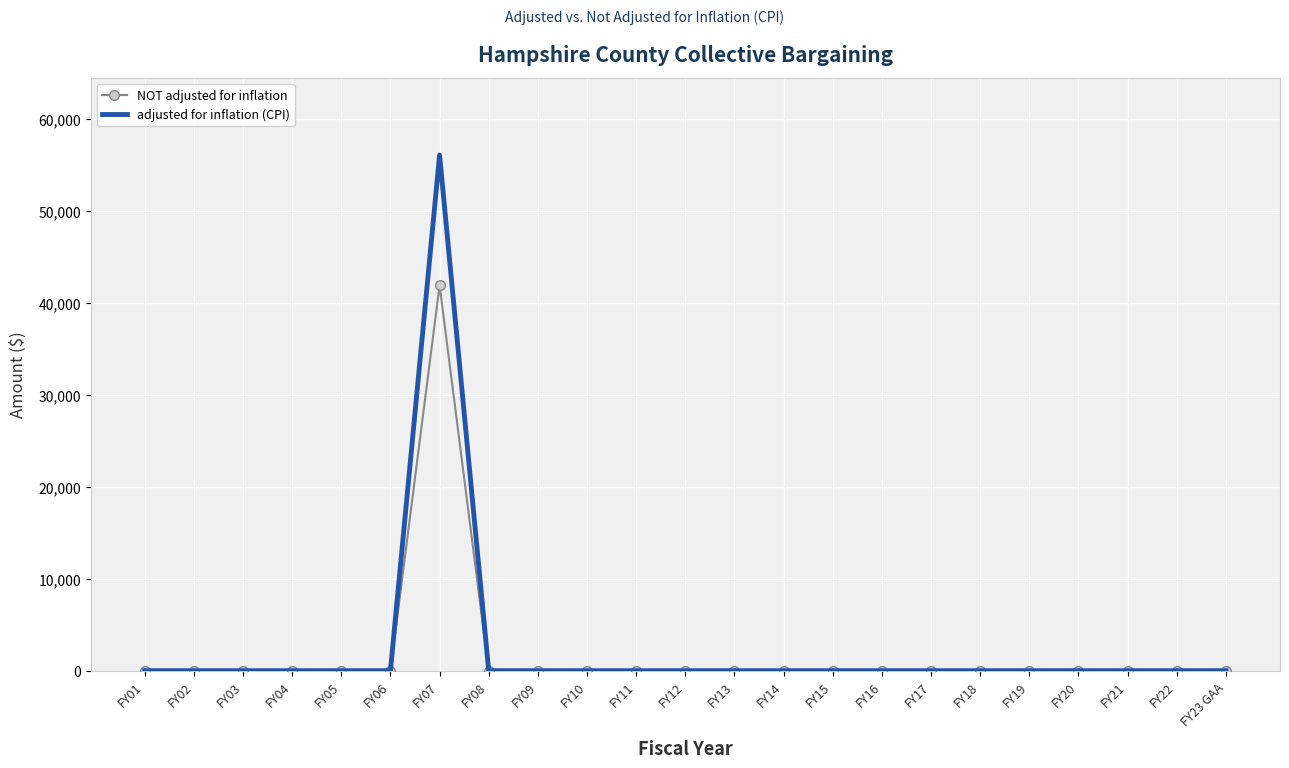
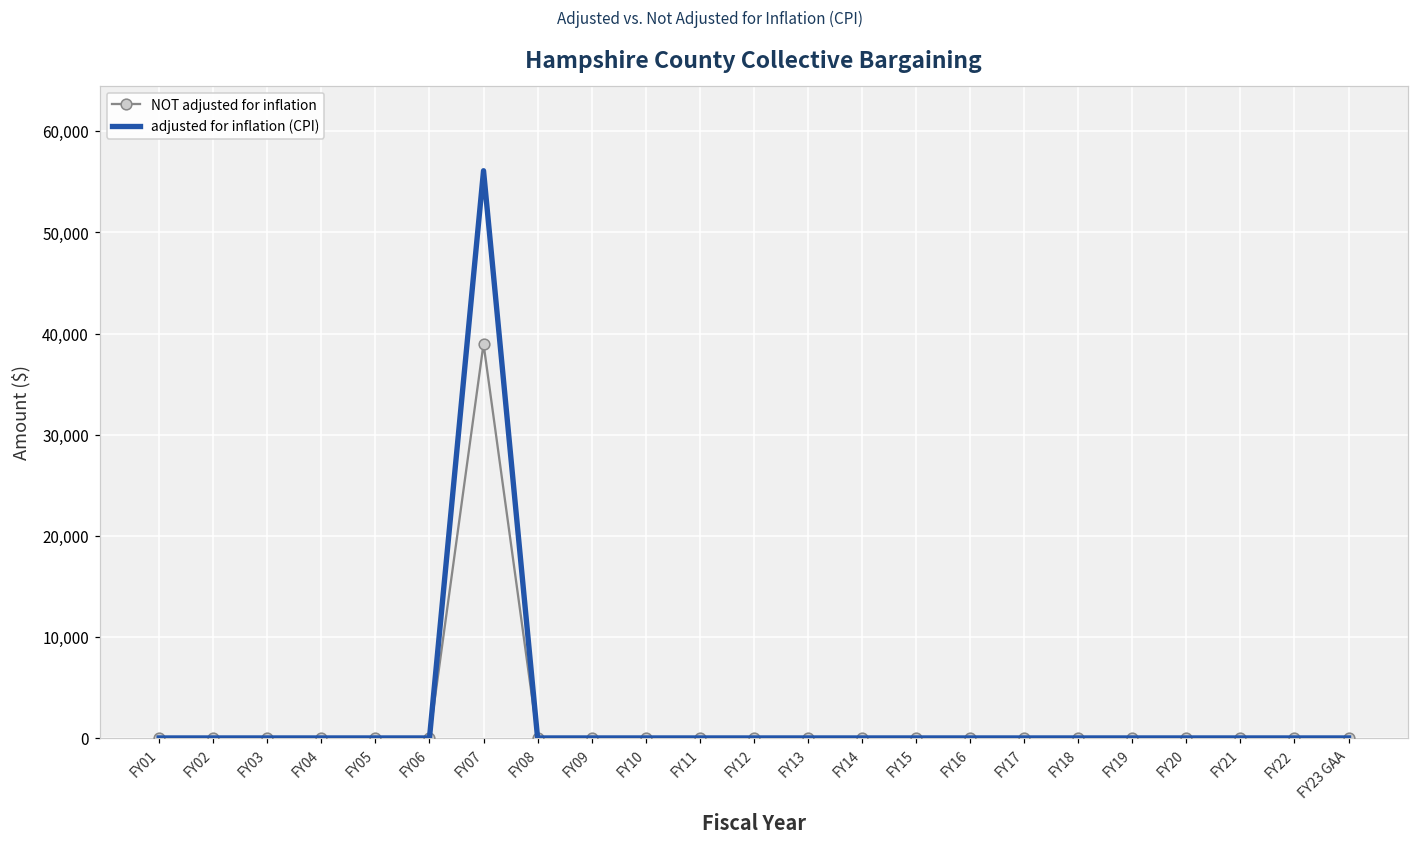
NOT adjusted for inflation, FY07: 42,000 -> 39,000
